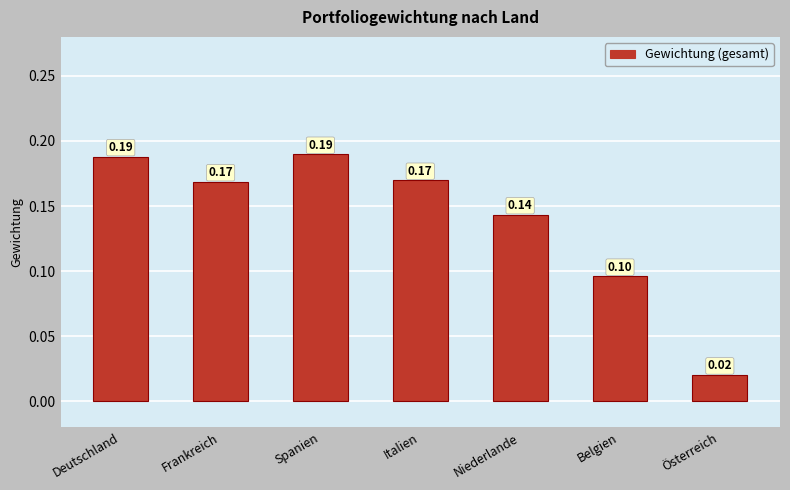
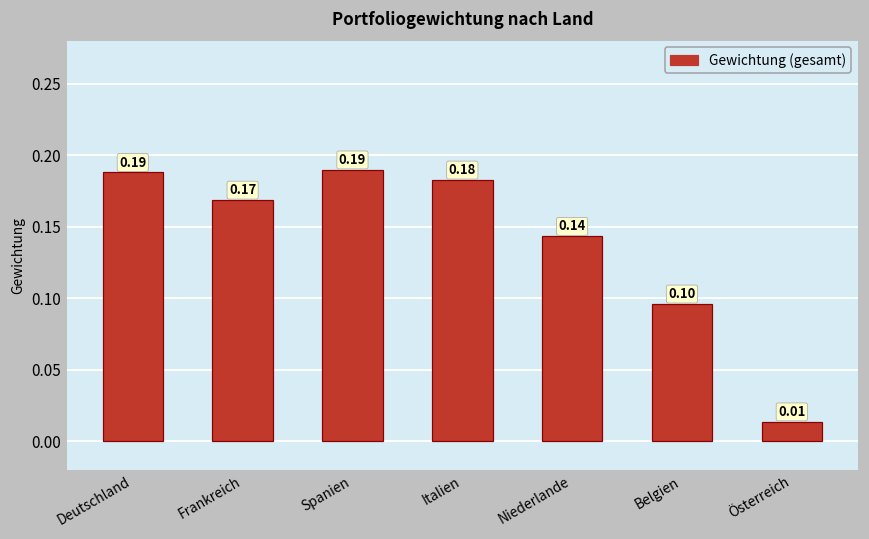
Italien: 0.17 -> 0.18
Österreich: 0.02 -> 0.01
